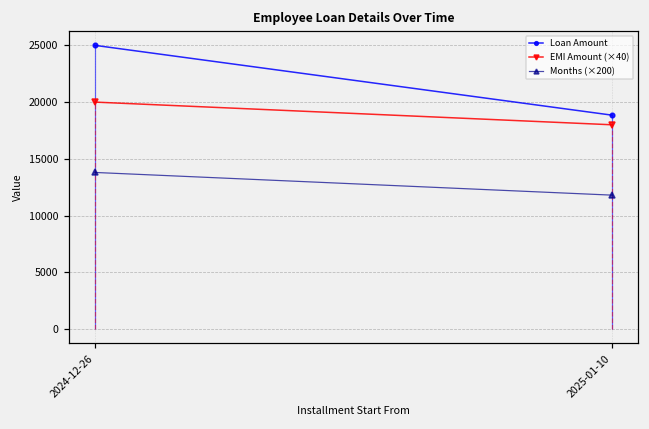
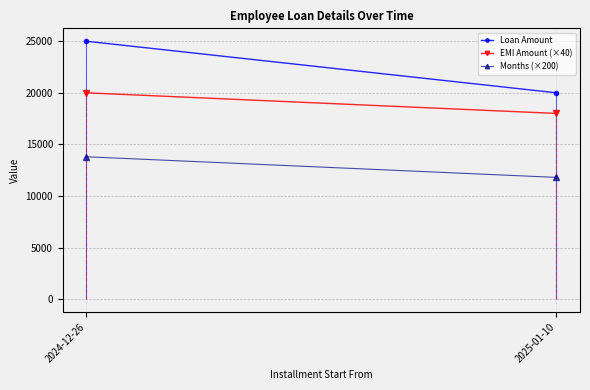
Loan Amount, 2025-01-10: 18800 -> 20000
